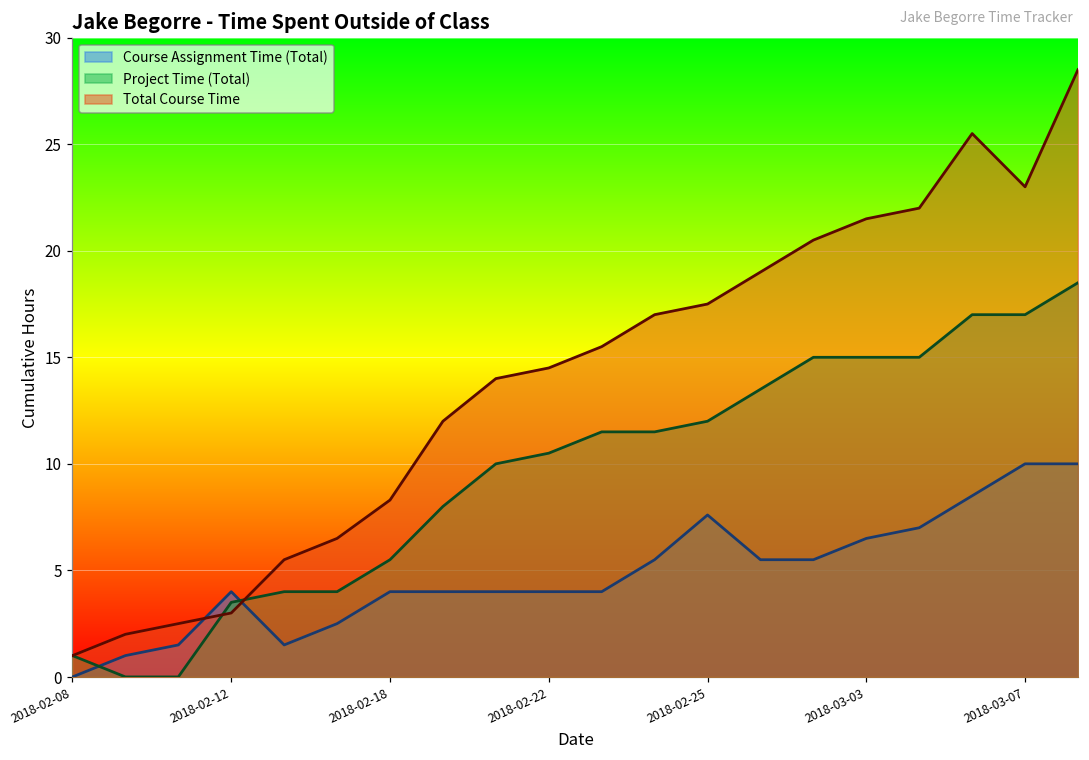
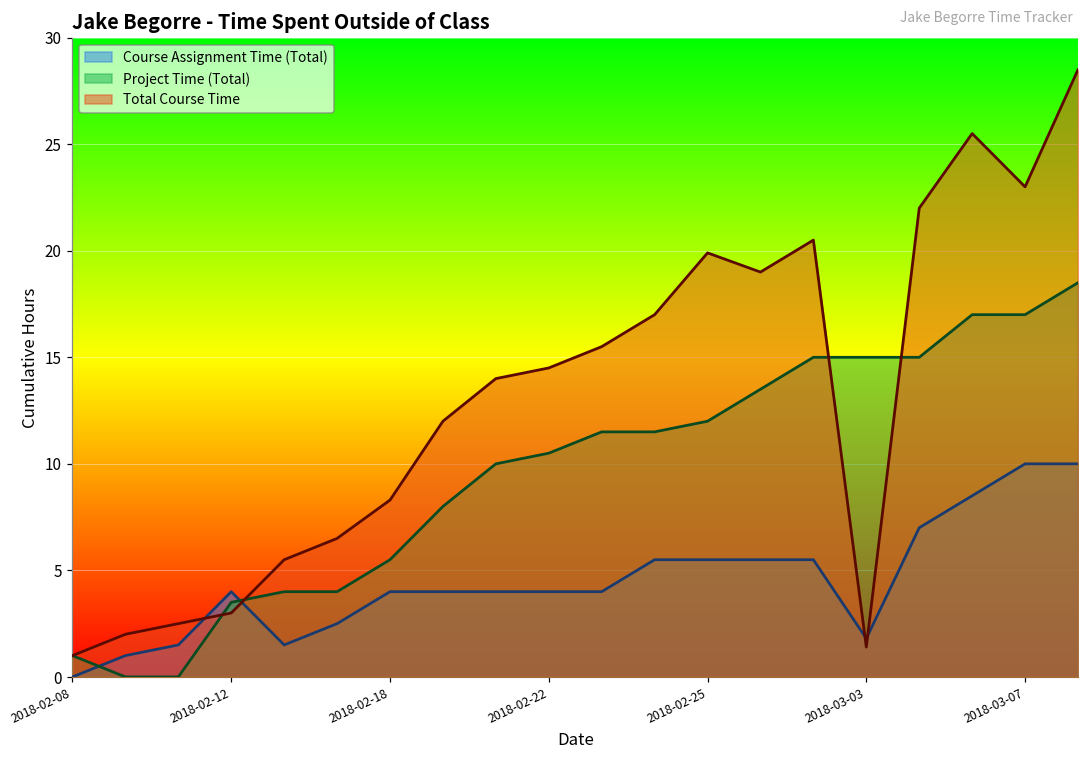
Course Assignment Time (Total), 2018-02-25: 7.6 -> 5.5
Total Course Time, 2018-02-25: 17.5 -> 19.9
Course Assignment Time (Total), 2018-03-03: 6.5 -> 1.8
Total Course Time, 2018-03-03: 21.5 -> 1.4
